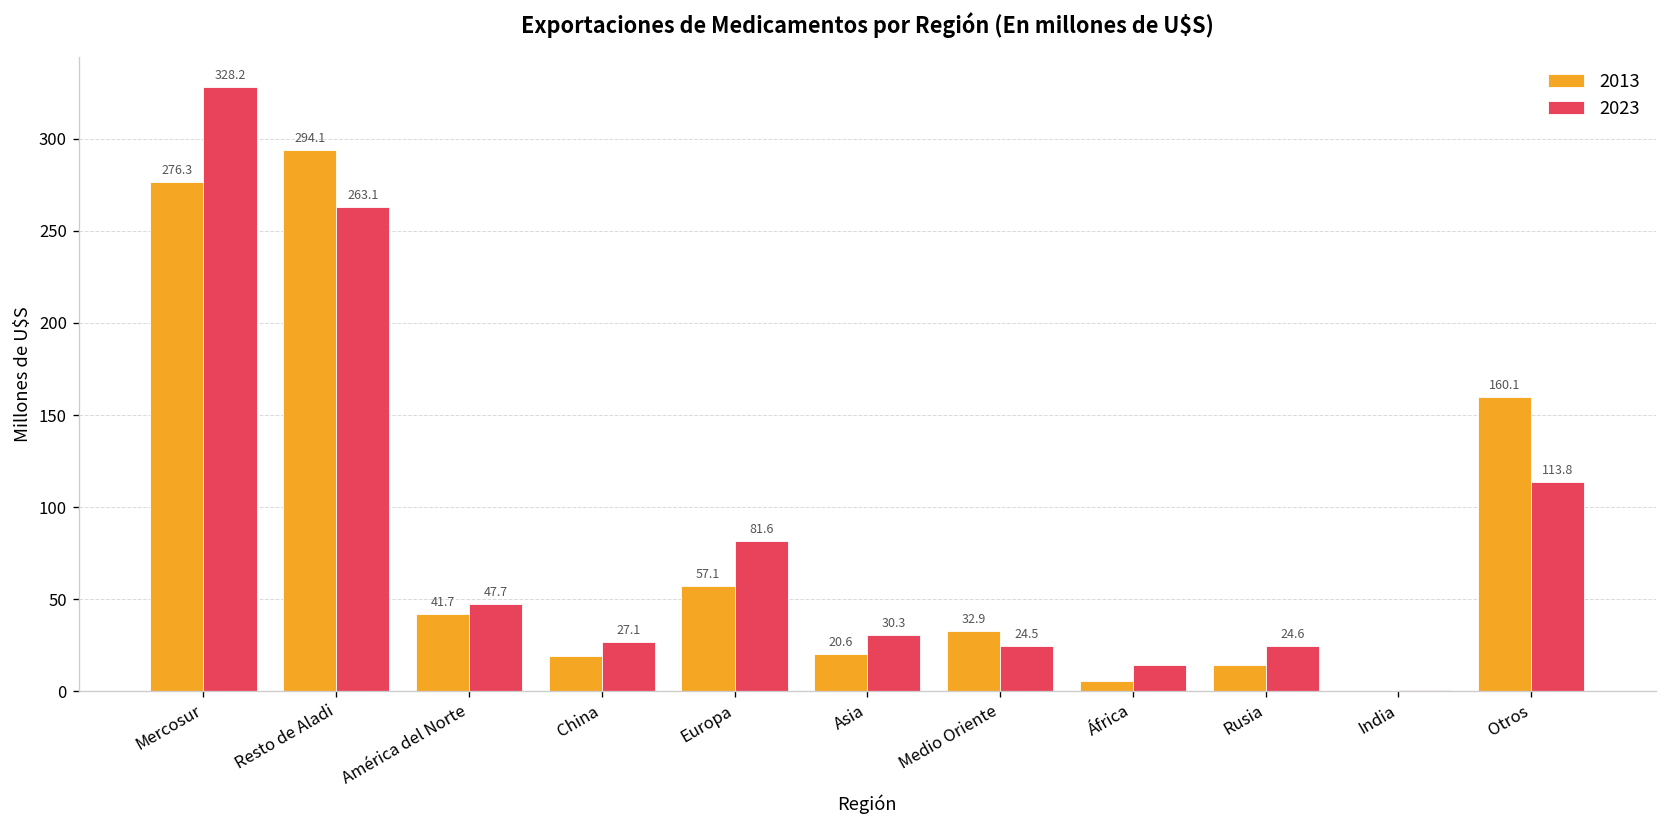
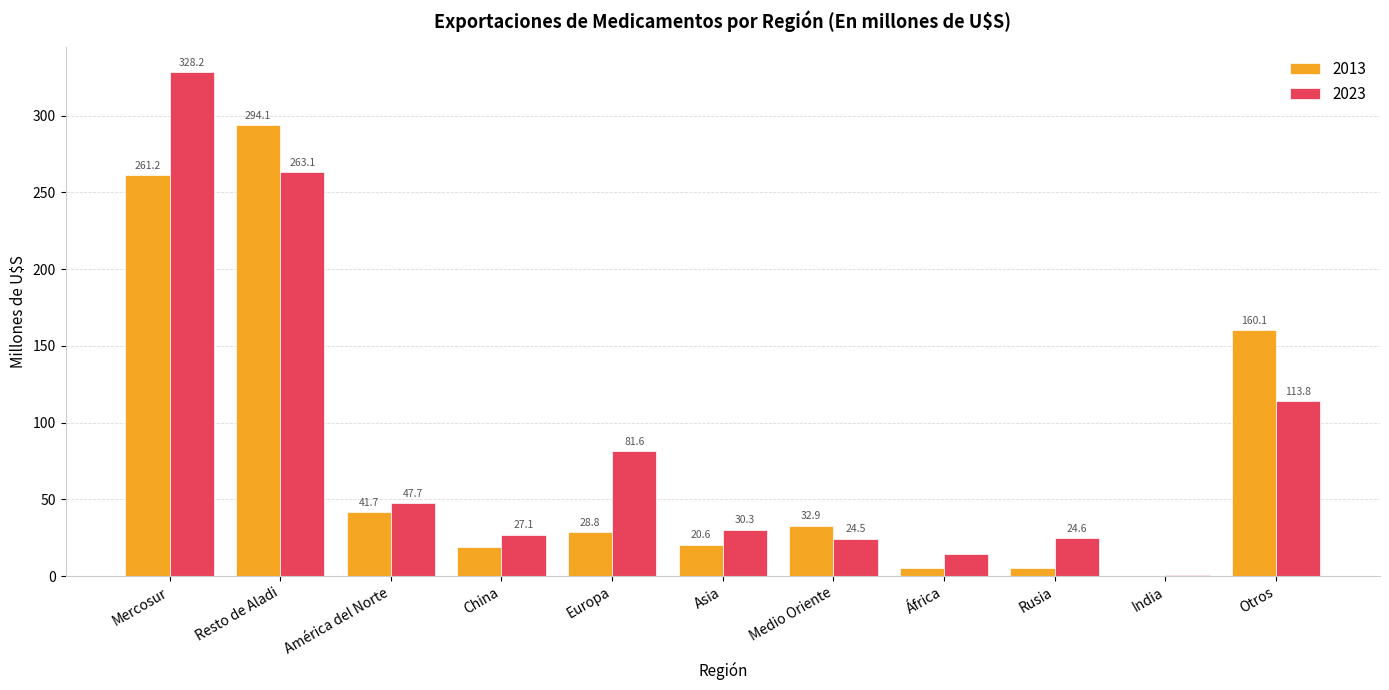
2013, Mercosur: 276.3 -> 261.2
2013, Europa: 57.1 -> 28.8
2013, Rusia: 14 -> 5
